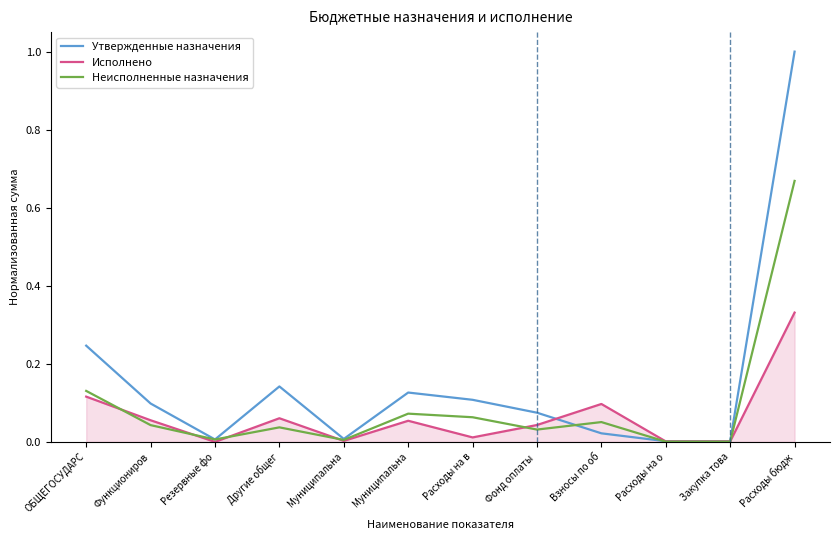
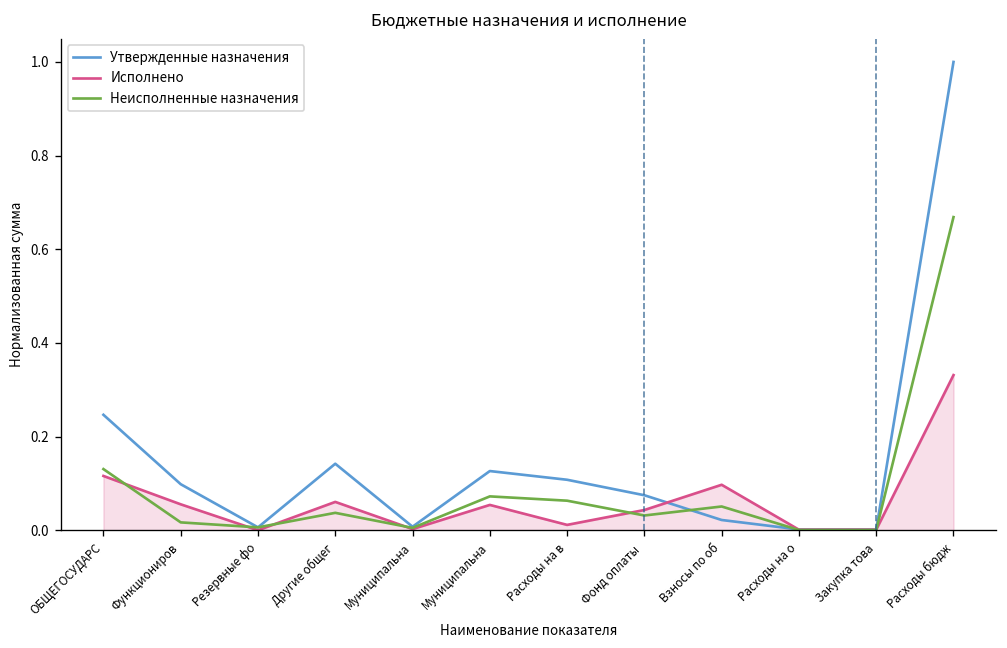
Неисполненные назначения, Функциониров: 0.04 -> 0.02
